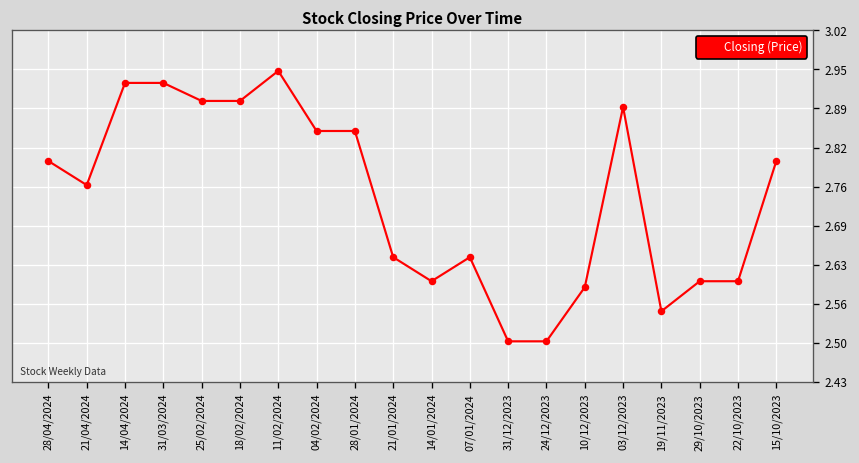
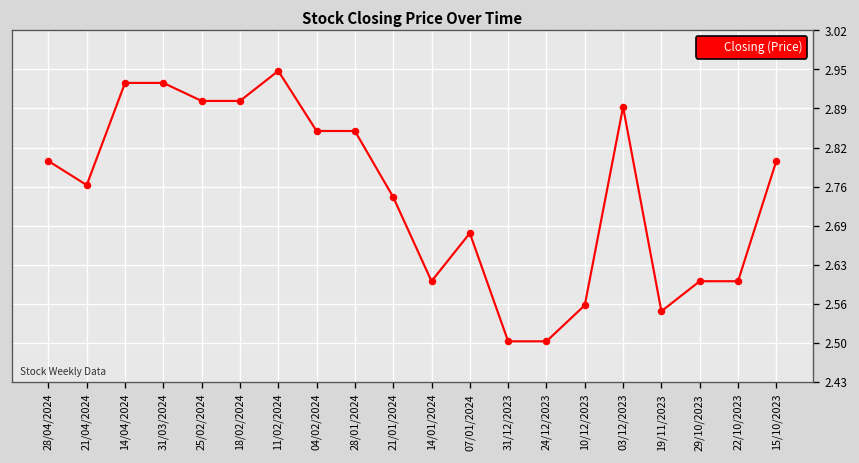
21/01/2024: 2.64 -> 2.74
07/01/2024: 2.64 -> 2.68
10/12/2023: 2.59 -> 2.56
